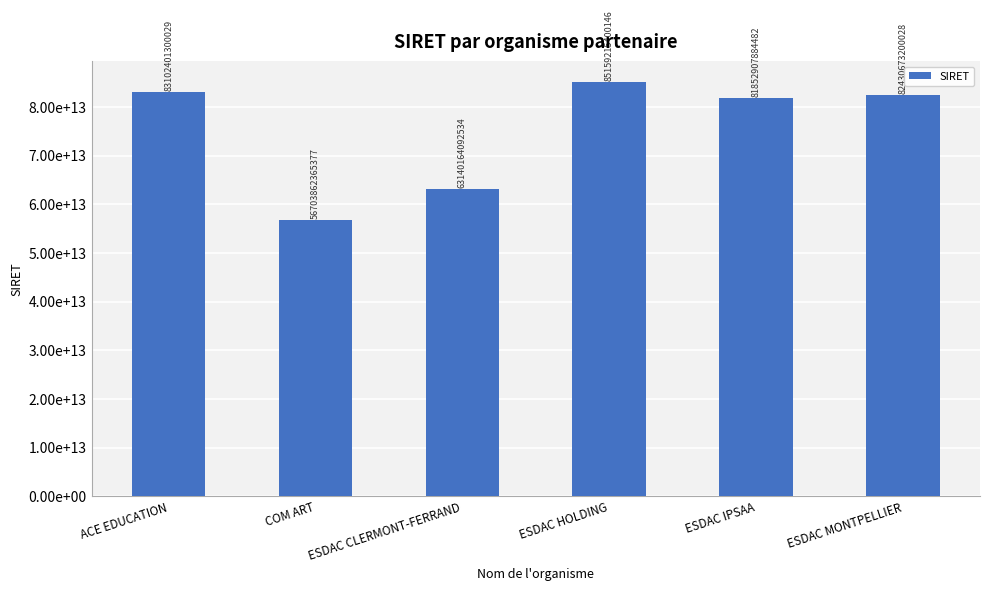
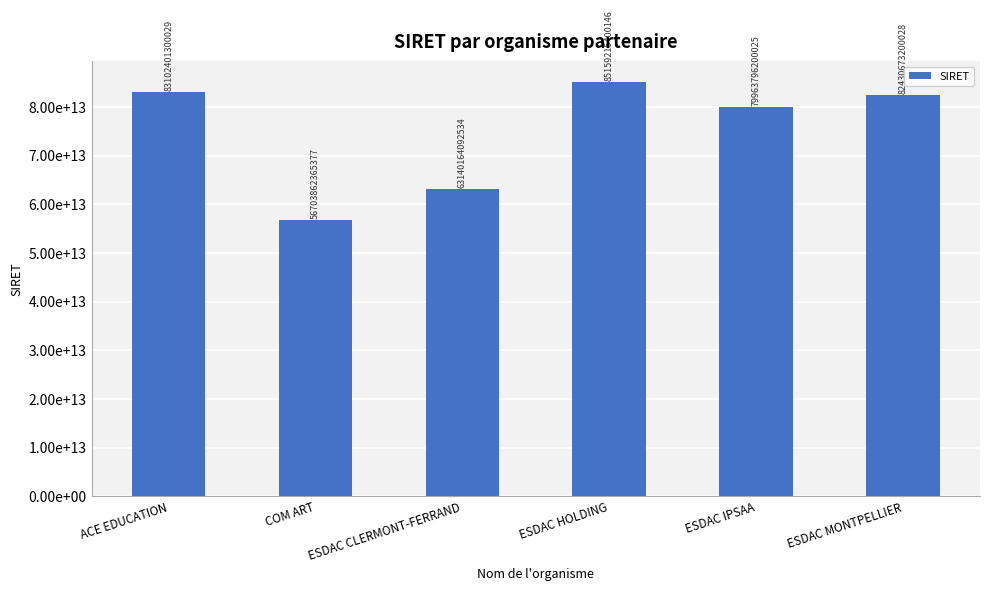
ESDAC IPSAA: 81852907884482 -> 79963796200025
